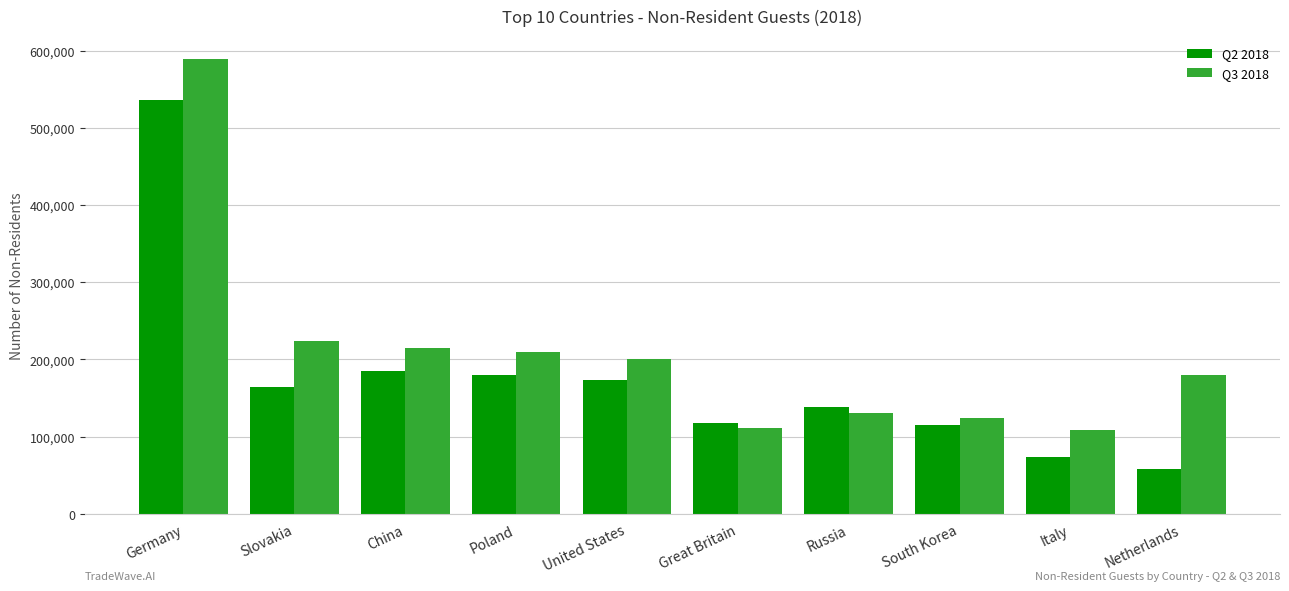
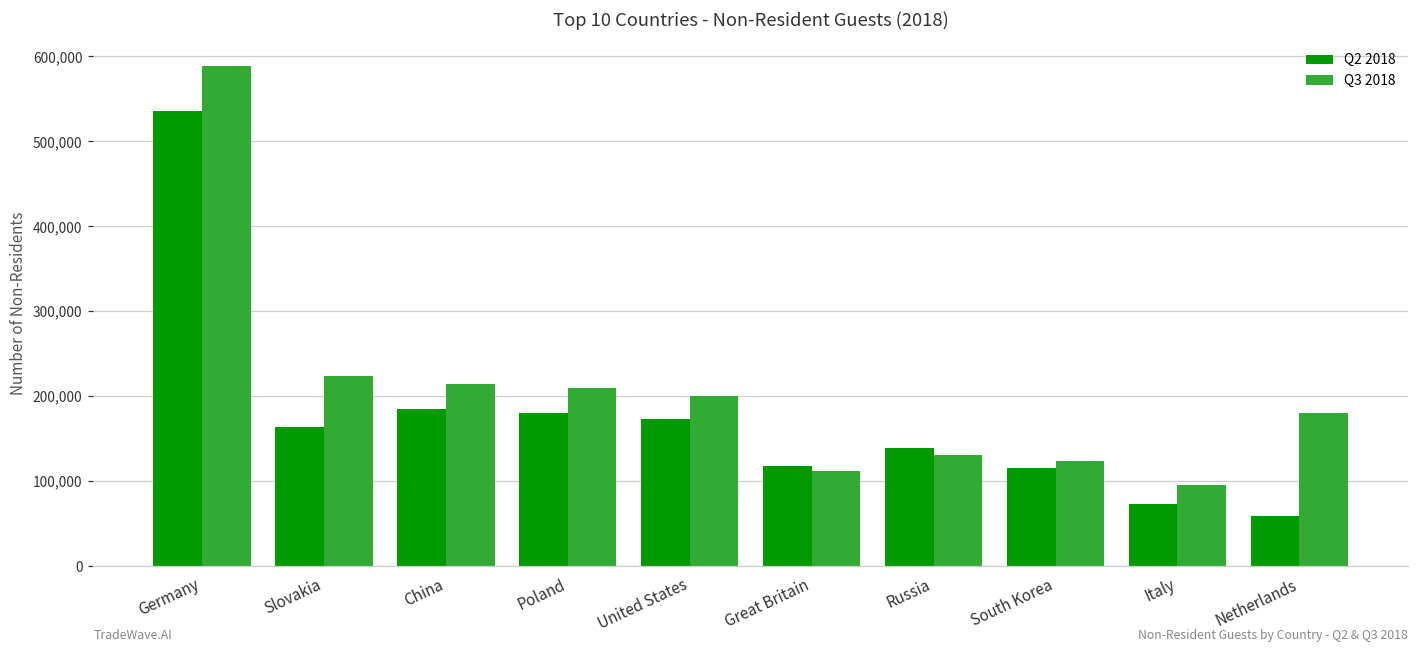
Q3 2018, Italy: 110,000 -> 100,000
